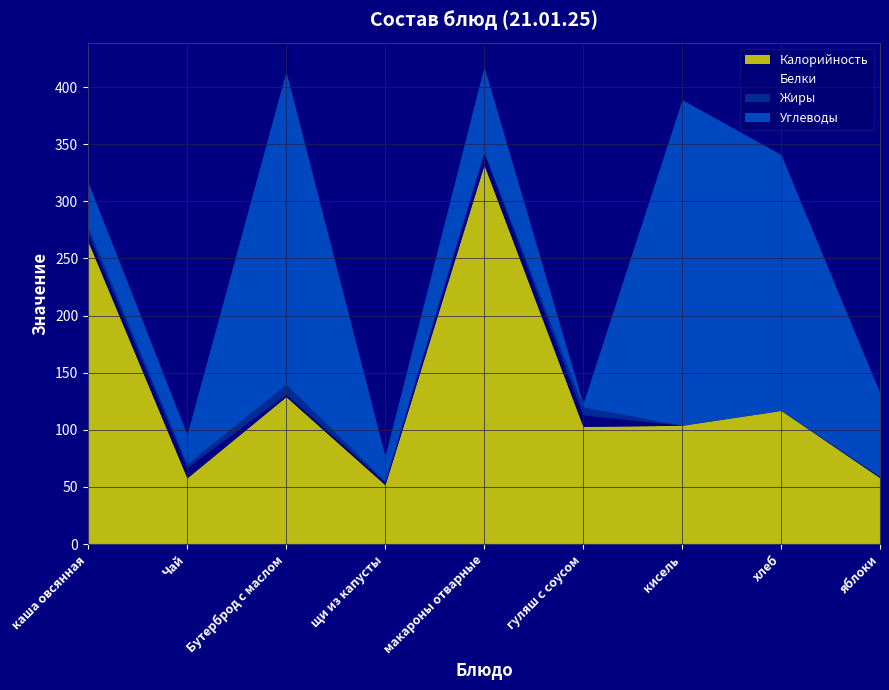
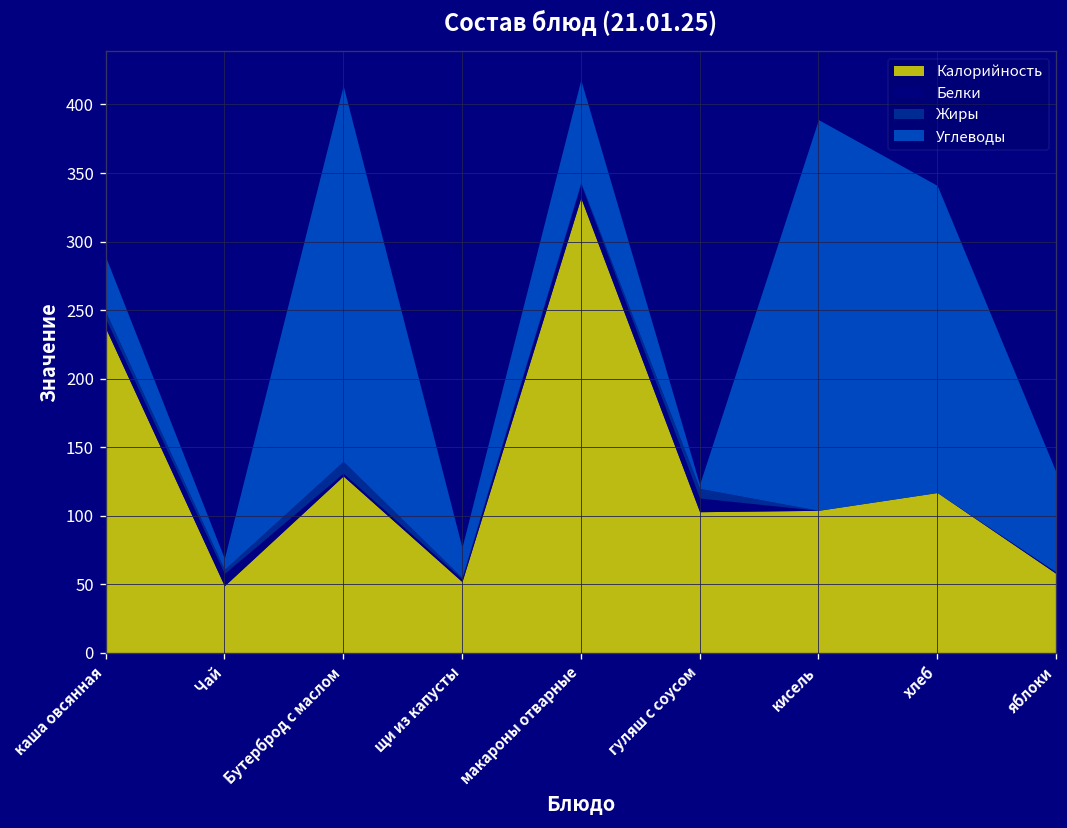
Калорийность, каша овсянная: 265 -> 237
Калорийность, Чай: 58 -> 49
Углеводы, Чай: 26 -> 8
